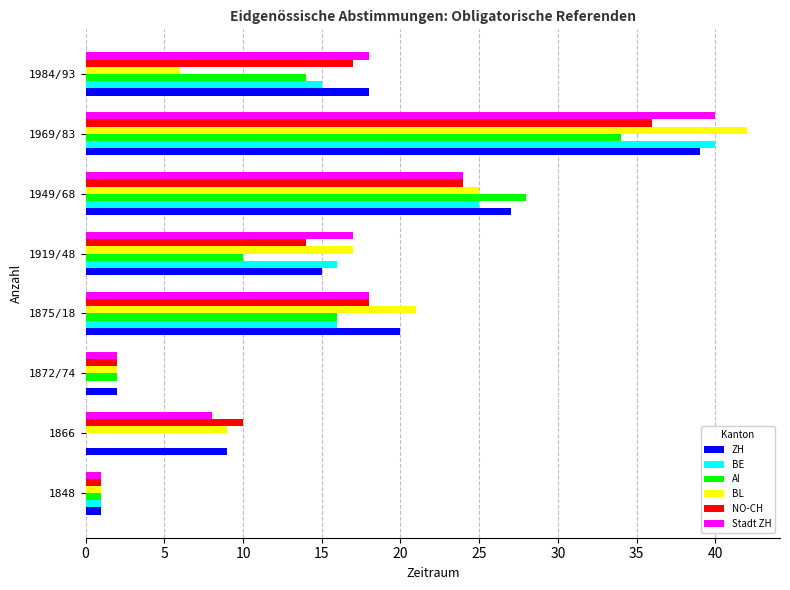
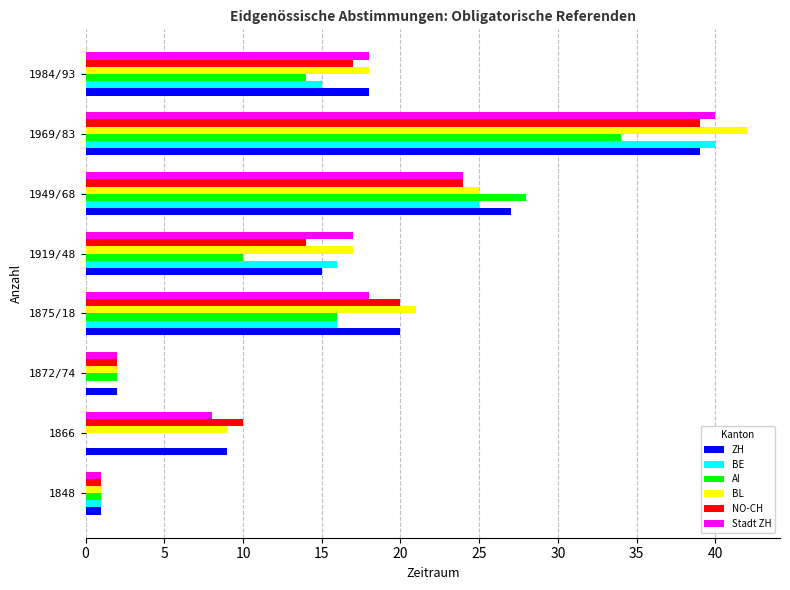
BL, 1984/93: 6 -> 18
NO-CH, 1969/83: 36 -> 39
NO-CH, 1875/18: 18 -> 20
